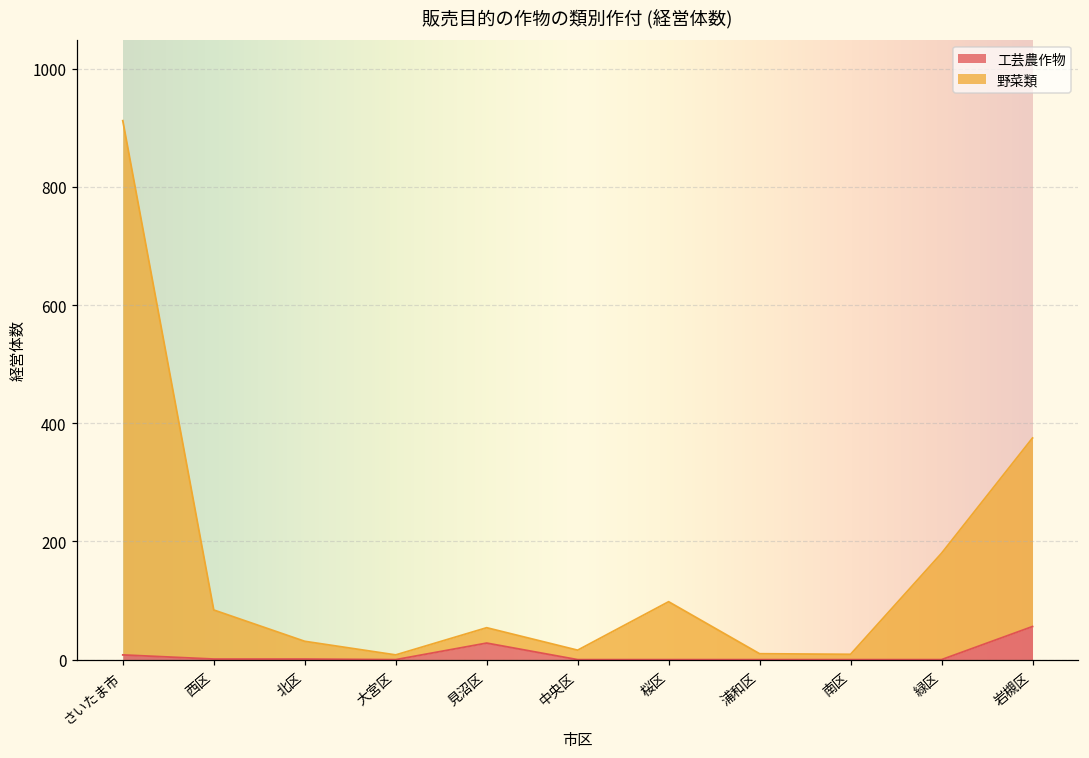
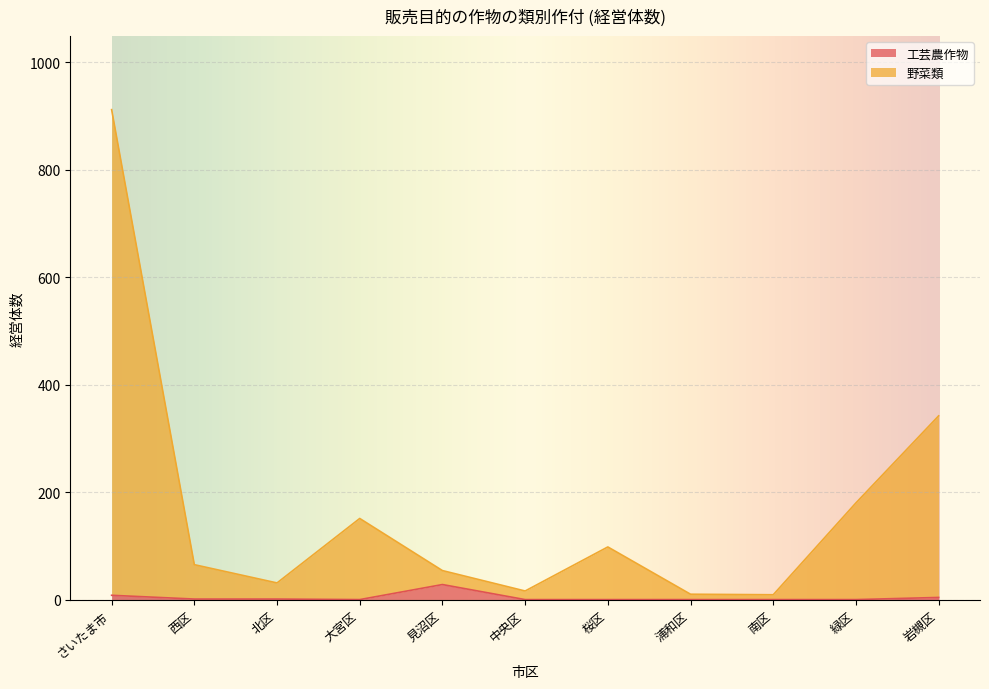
野菜類, 西区: 80 -> 60
野菜類, 大宮区: 10 -> 150
工芸農作物, 岩槻区: 60 -> 0
野菜類, 岩槻区: 320 -> 340
